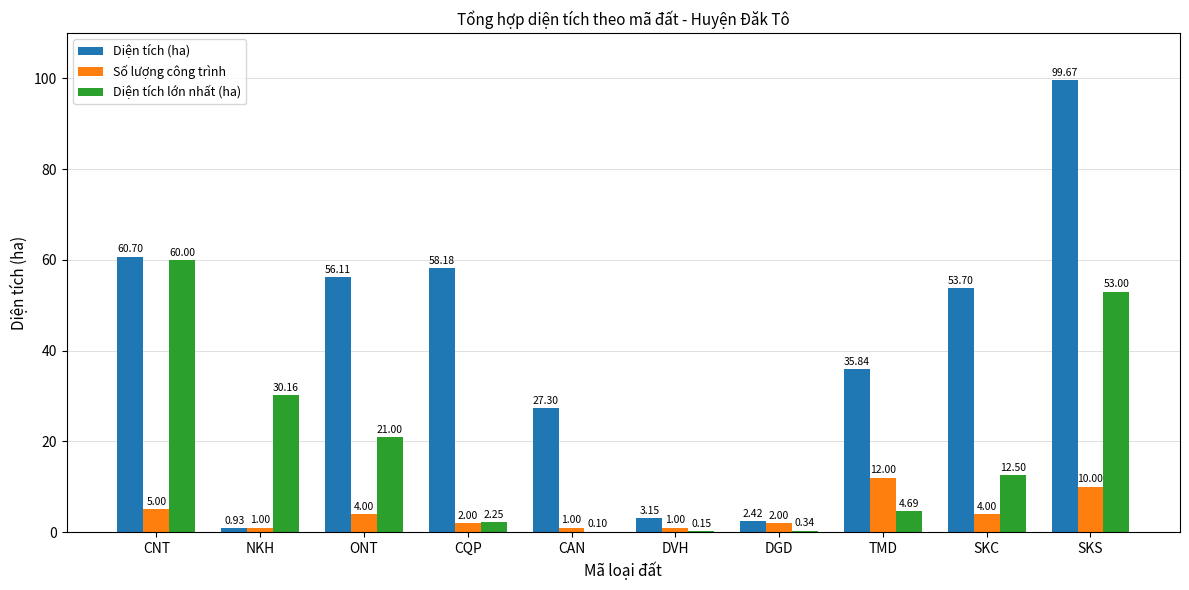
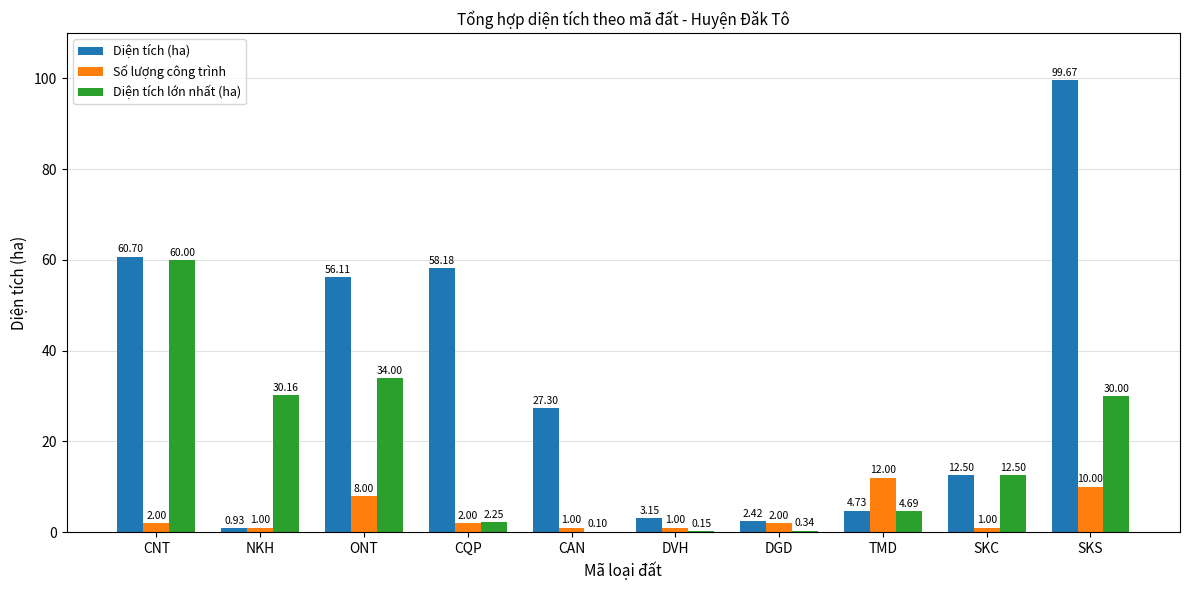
Số lượng công trình, CNT: 5.00 -> 2.00
Số lượng công trình, ONT: 4.00 -> 8.00
Diện tích lớn nhất (ha), ONT: 21.00 -> 34.00
Diện tích (ha), TMD: 35.84 -> 4.73
Diện tích (ha), SKC: 53.70 -> 12.50
Số lượng công trình, SKC: 4.00 -> 1.00
Diện tích lớn nhất (ha), SKS: 53.00 -> 30.00
